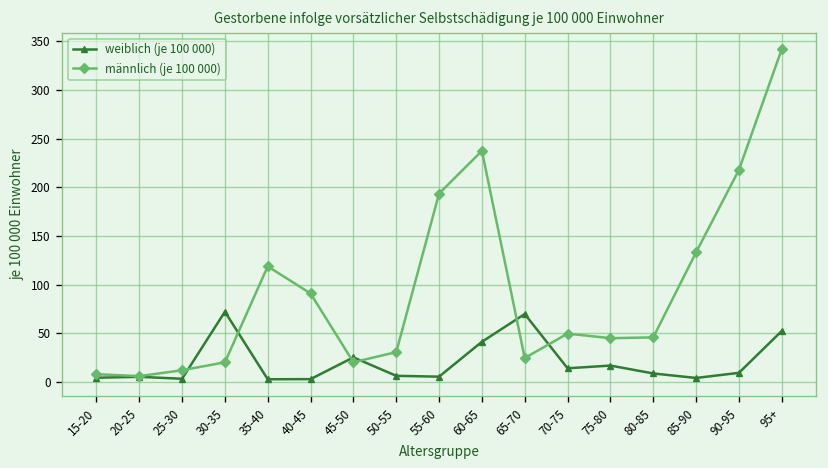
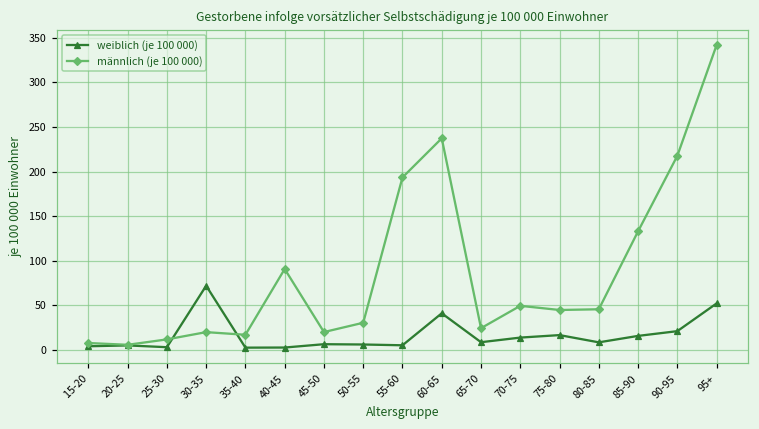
männlich (je 100 000), 35-40: 120 -> 20
weiblich (je 100 000), 45-50: 30 -> 10
weiblich (je 100 000), 65-70: 70 -> 10
weiblich (je 100 000), 85-90: 0 -> 20
weiblich (je 100 000), 90-95: 10 -> 20
